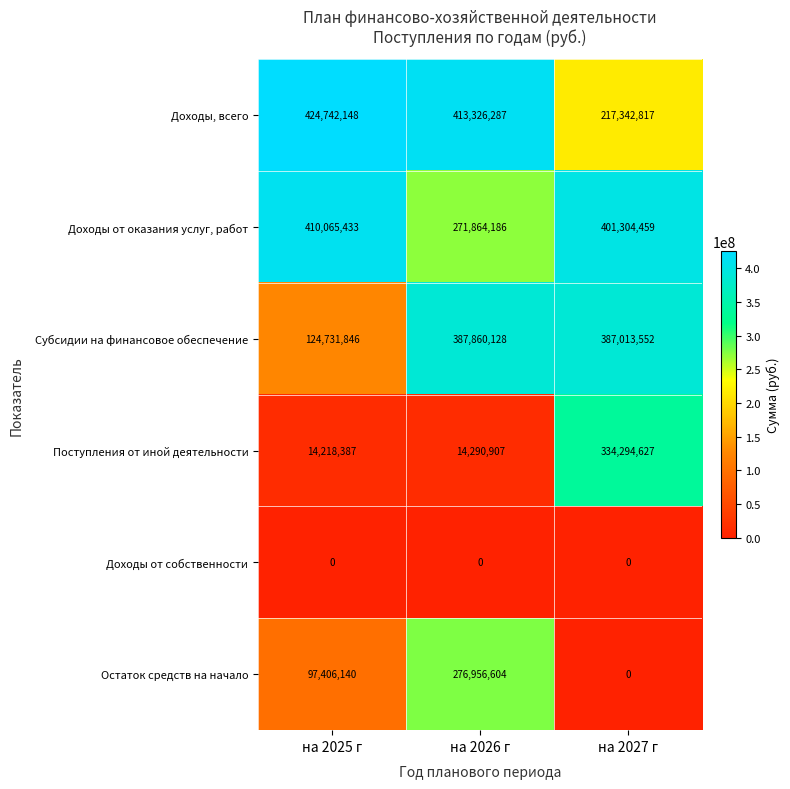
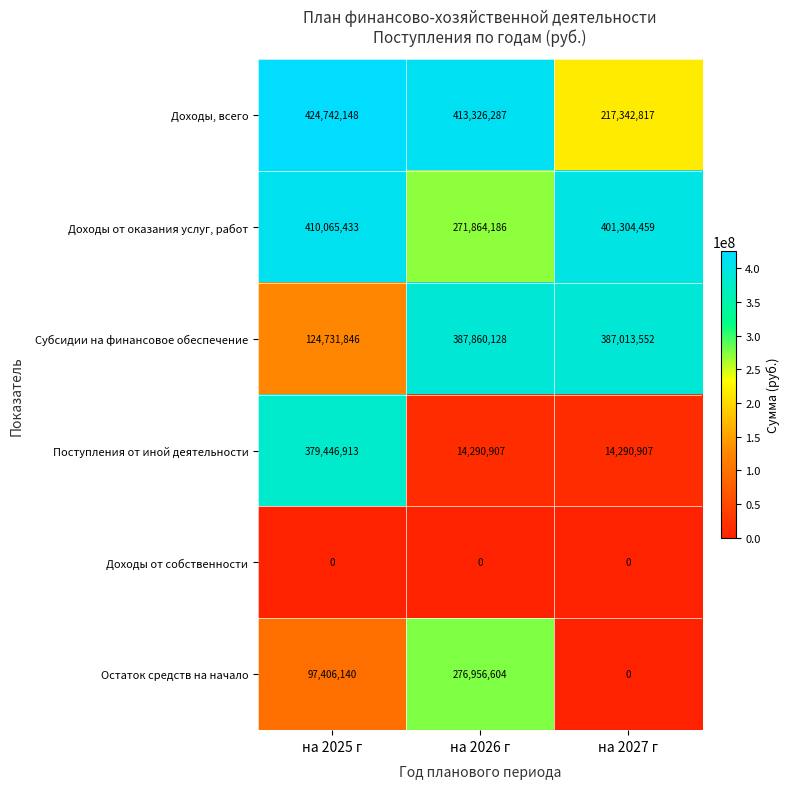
Поступления от иной деятельности, на 2025 г: 14,218,387 -> 379,446,913
Поступления от иной деятельности, на 2027 г: 334,294,627 -> 14,290,907
